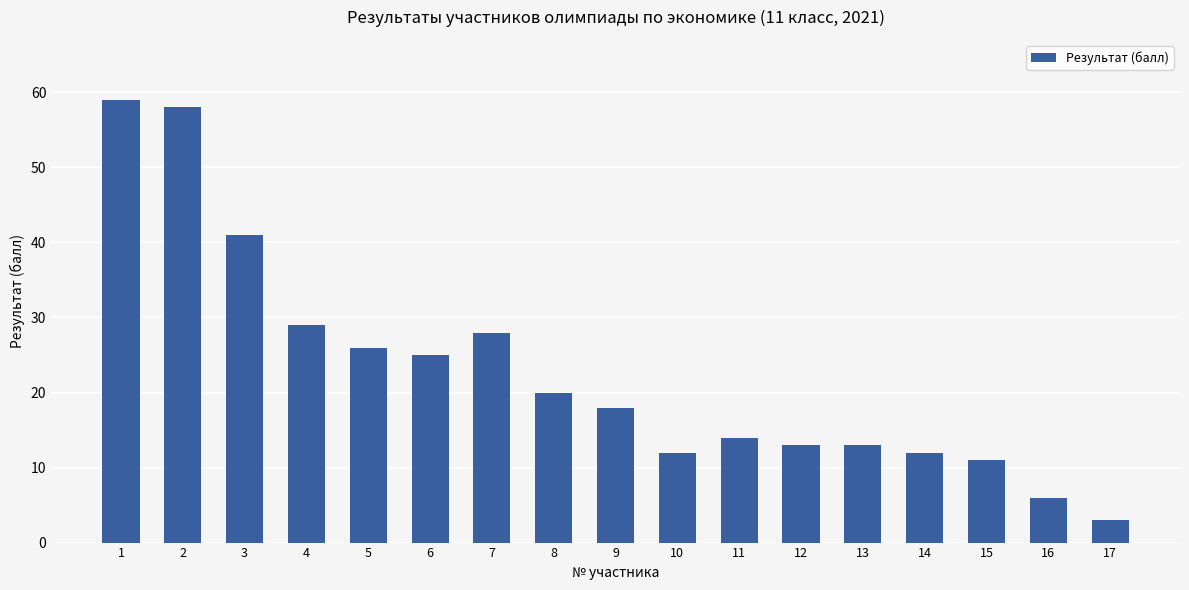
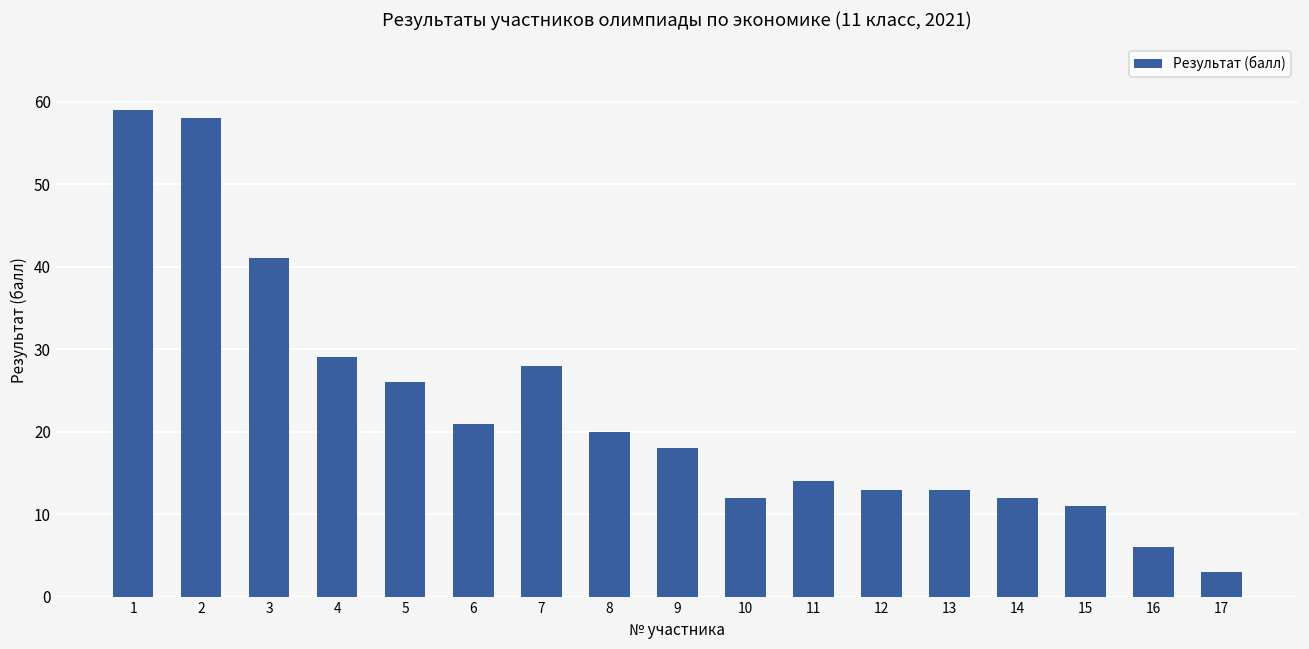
6: 25 -> 21
